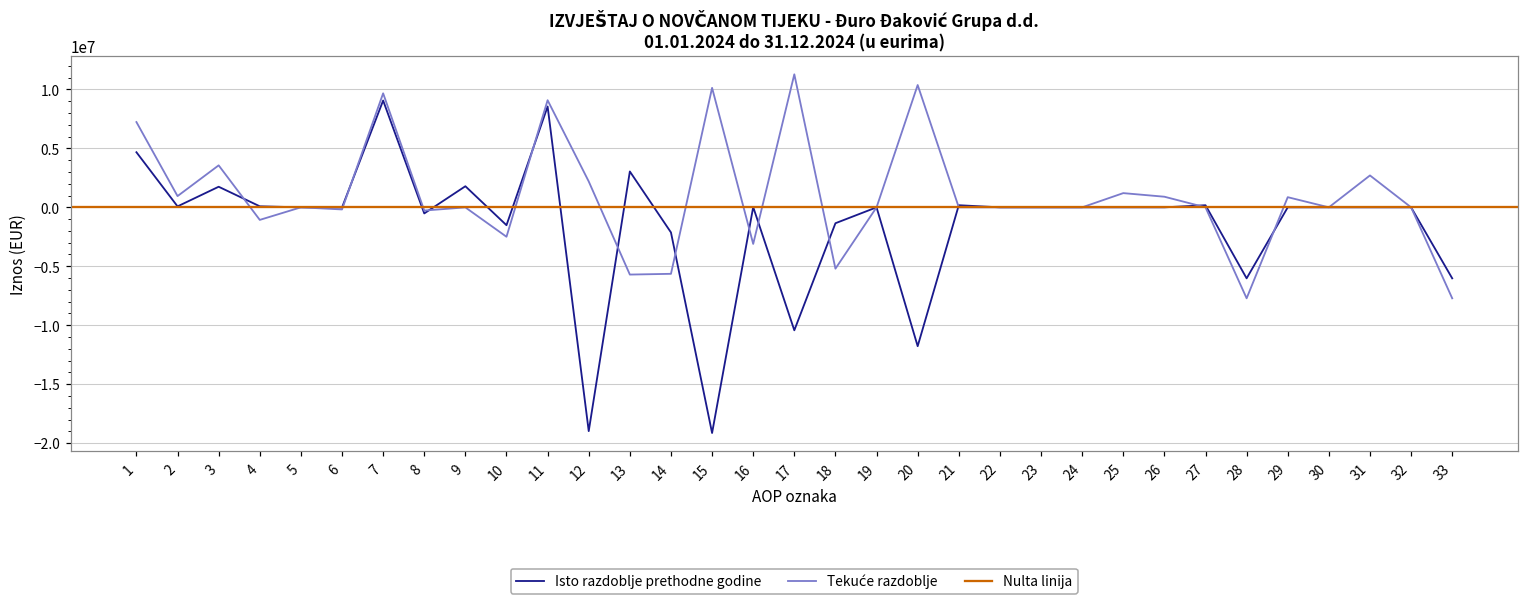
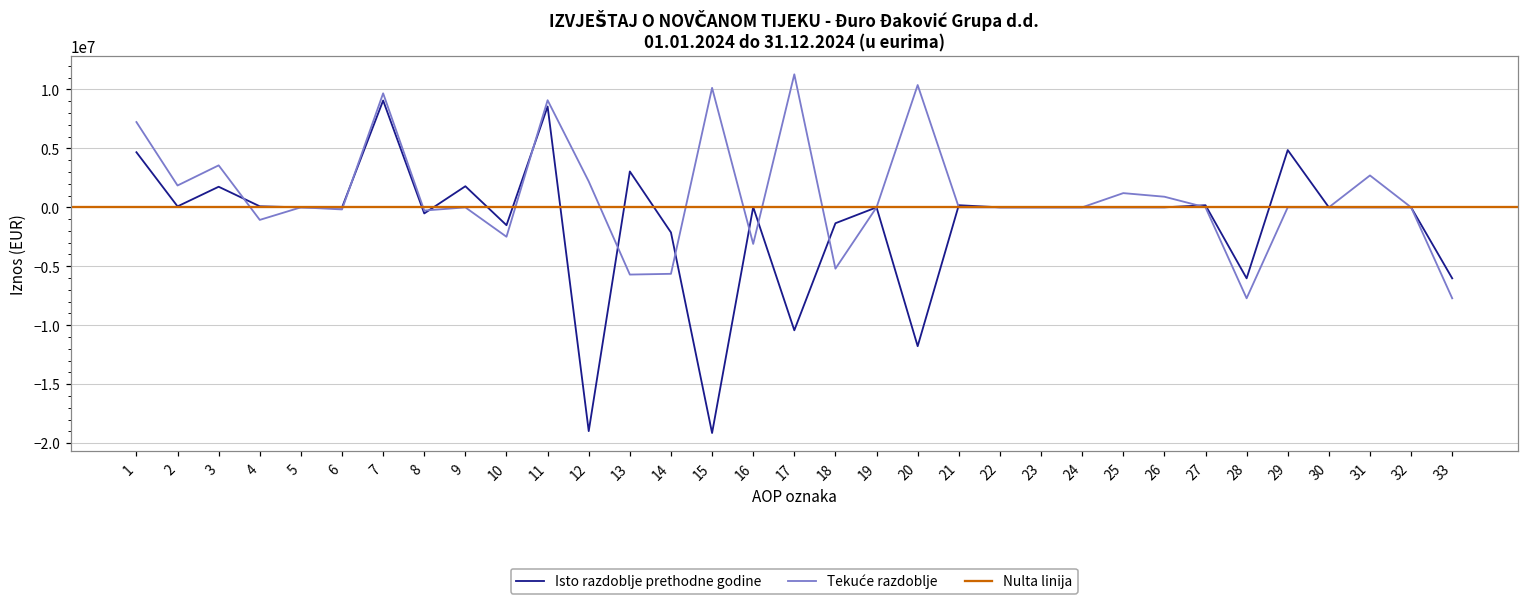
Tekuće razdoblje, 2: 1000000 -> 1900000
Isto razdoblje prethodne godine, 29: 0 -> 4900000
Tekuće razdoblje, 29: 900000 -> 0
